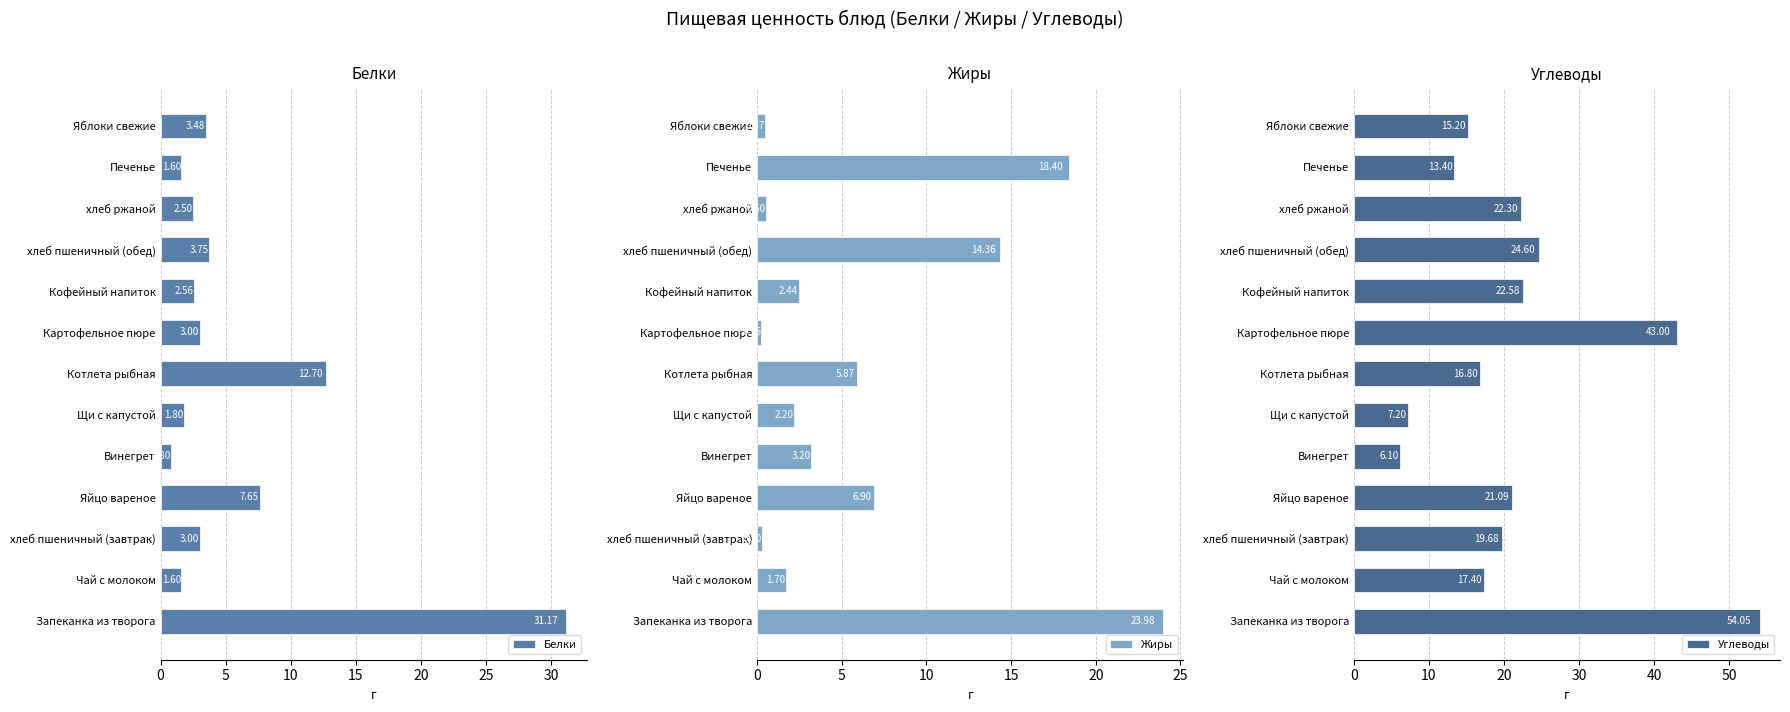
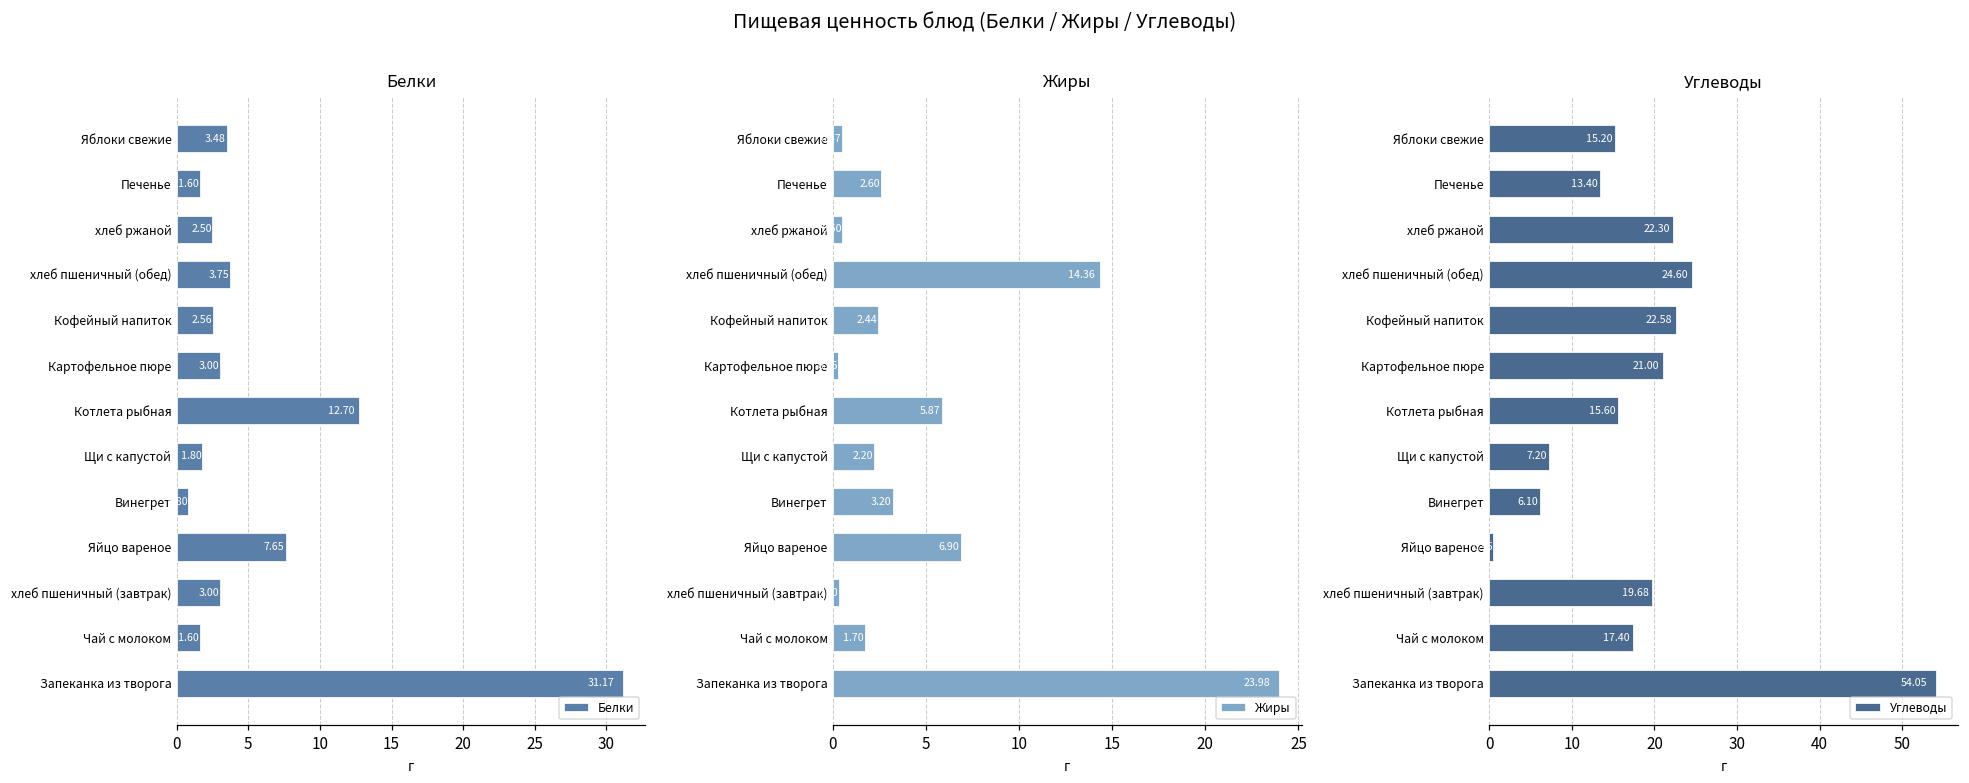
Жиры, Печенье: 18.40 -> 2.60
Углеводы, Картофельное пюре: 43.00 -> 21.00
Углеводы, Котлета рыбная: 16.80 -> 15.60
Углеводы, Яйцо вареное: 21 -> 0
